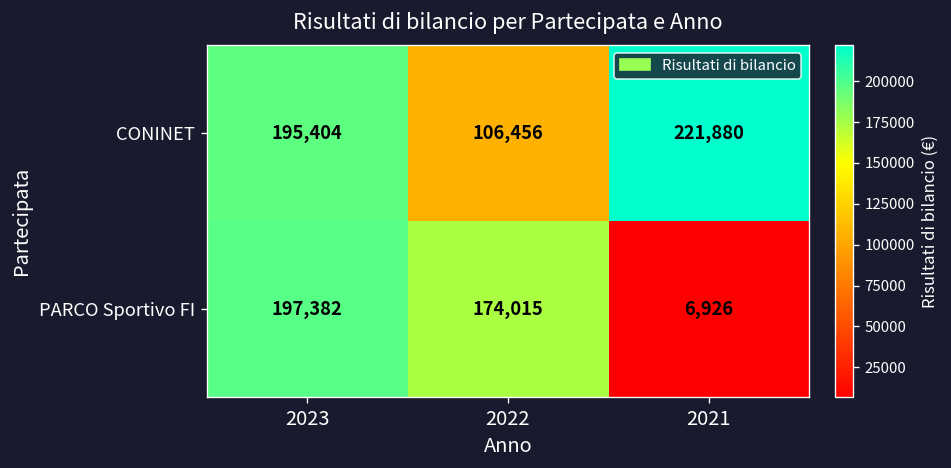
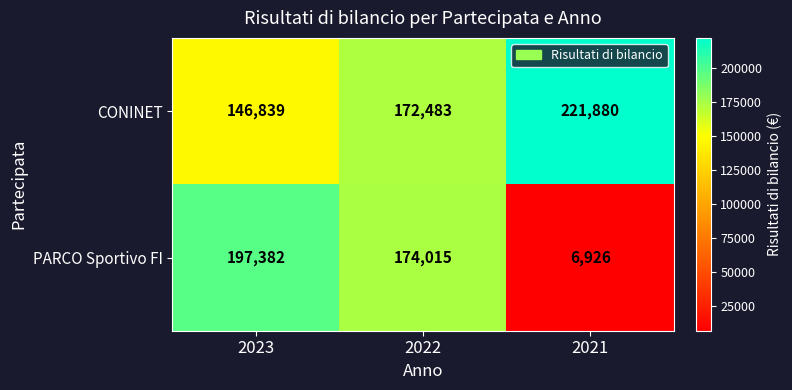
CONINET, 2023: 195,404 -> 146,839
CONINET, 2022: 106,456 -> 172,483
